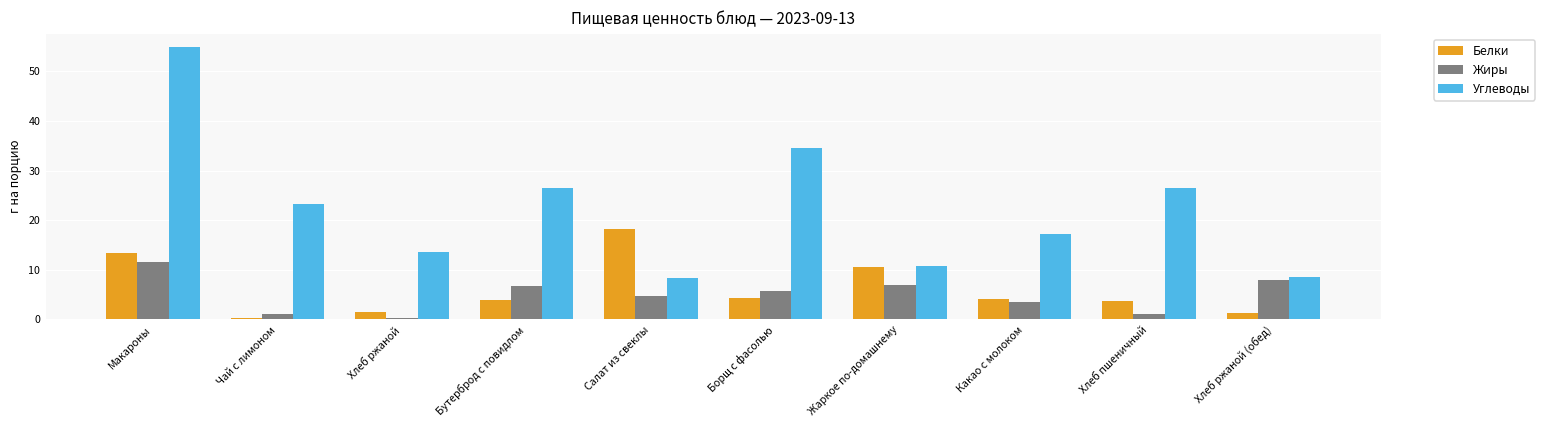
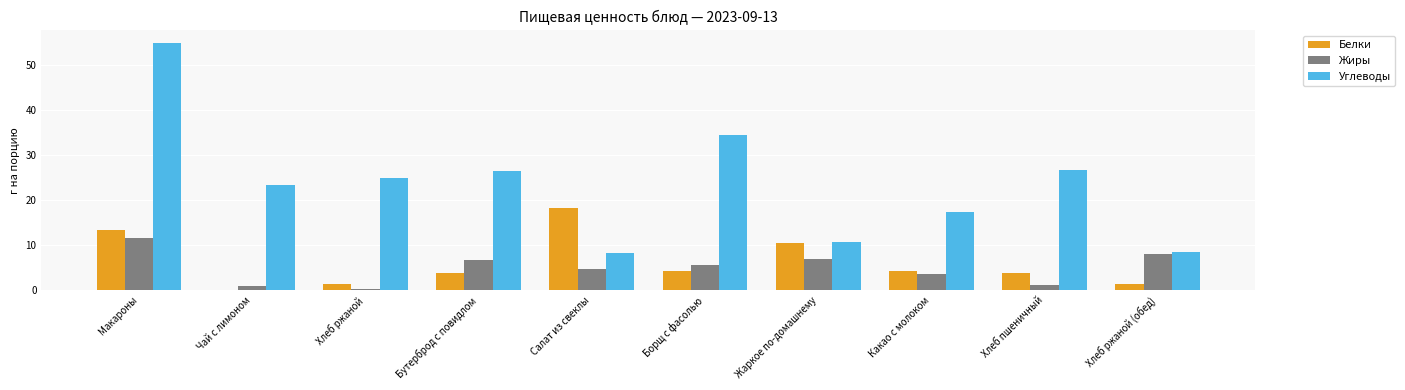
Углеводы, Хлеб ржаной: 14 -> 25
